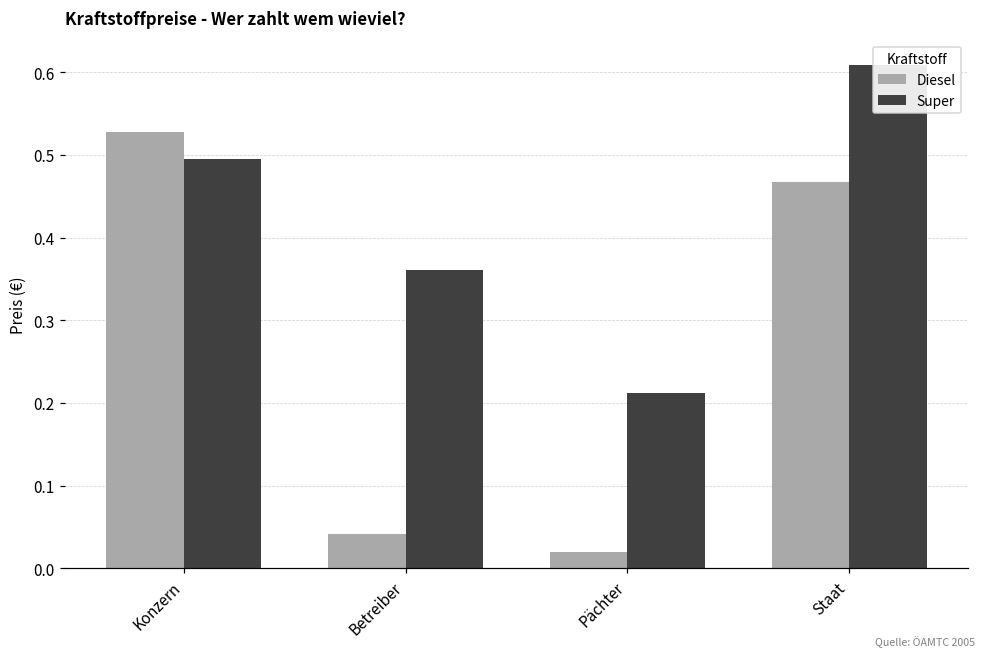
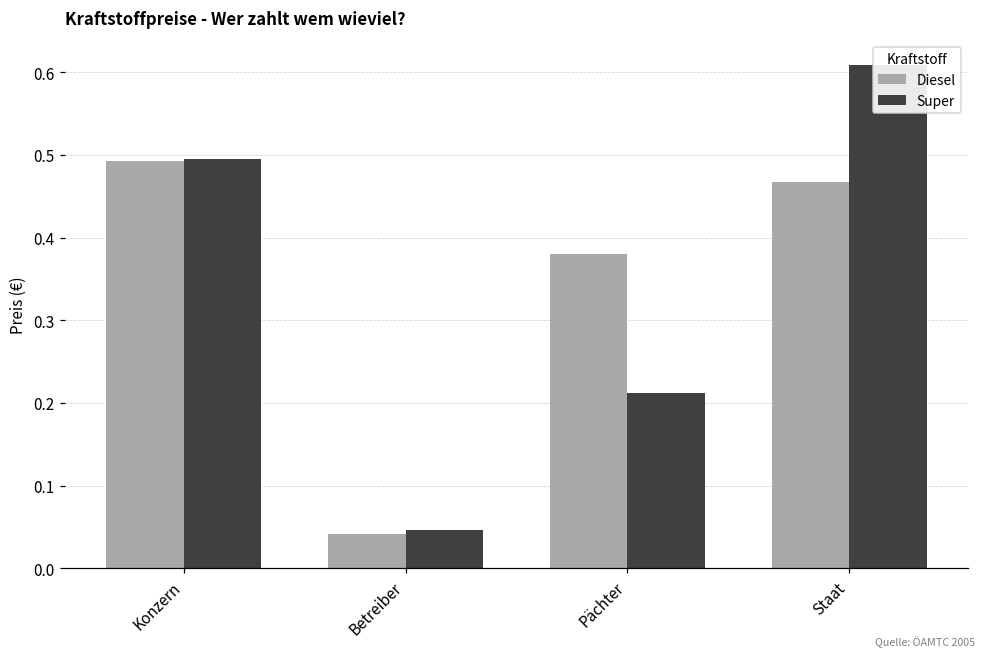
Diesel, Konzern: 0.53 -> 0.49
Super, Betreiber: 0.36 -> 0.05
Diesel, Pächter: 0.02 -> 0.38
